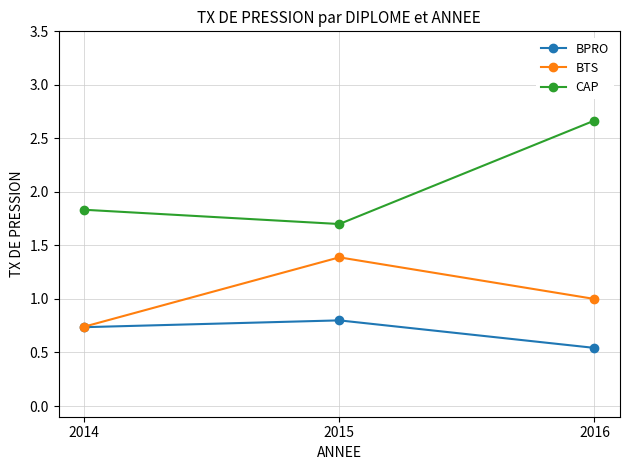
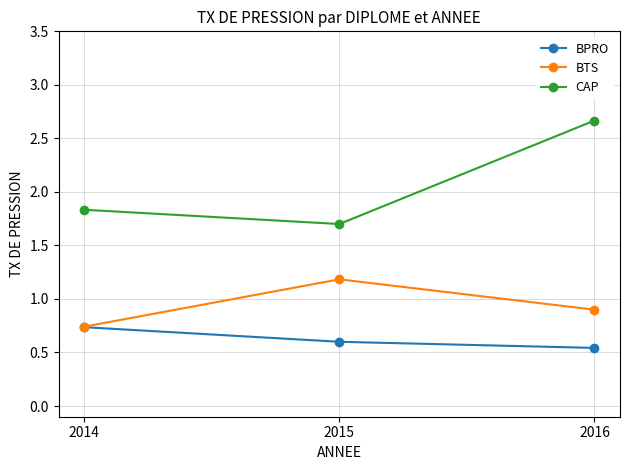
BPRO, 2015: 0.8 -> 0.6
BTS, 2015: 1.39 -> 1.18
BTS, 2016: 1.0 -> 0.9
